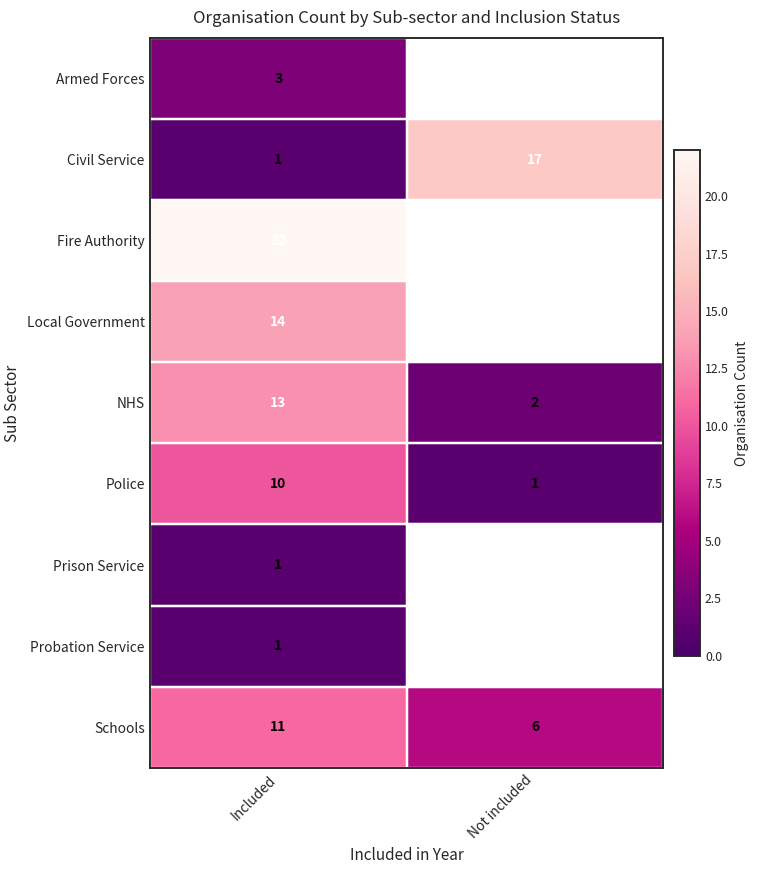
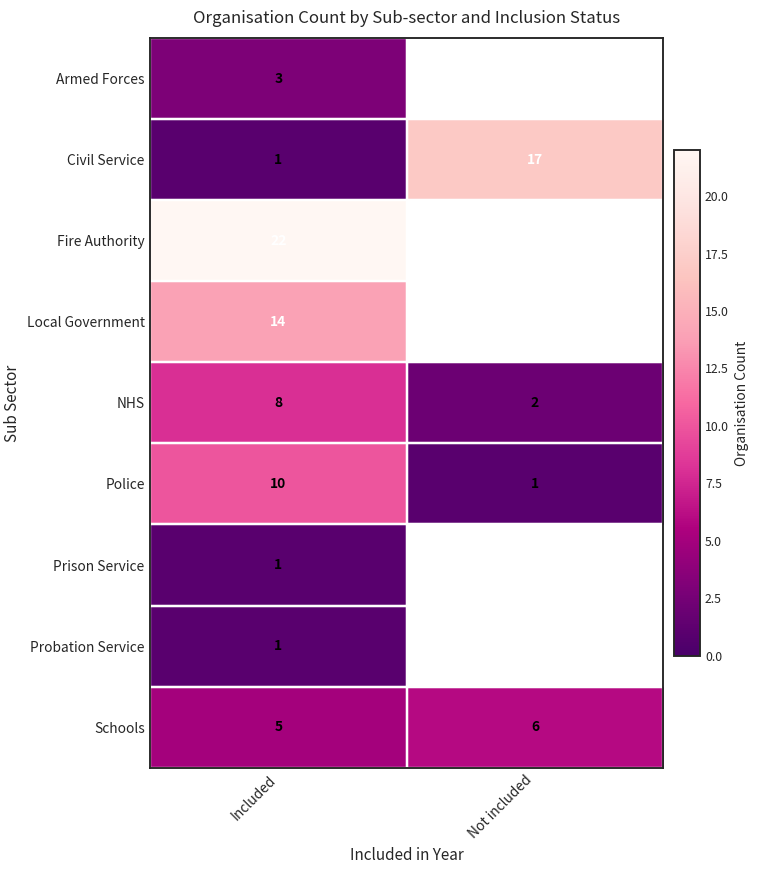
NHS, Included: 13 -> 8
Schools, Included: 11 -> 5
